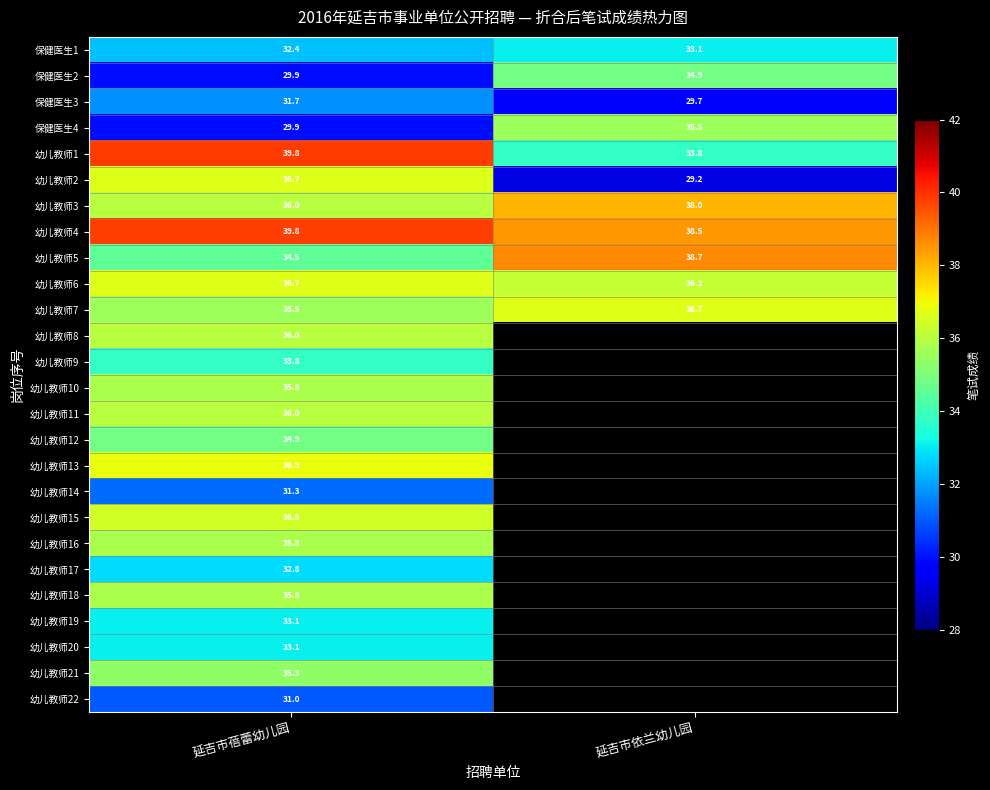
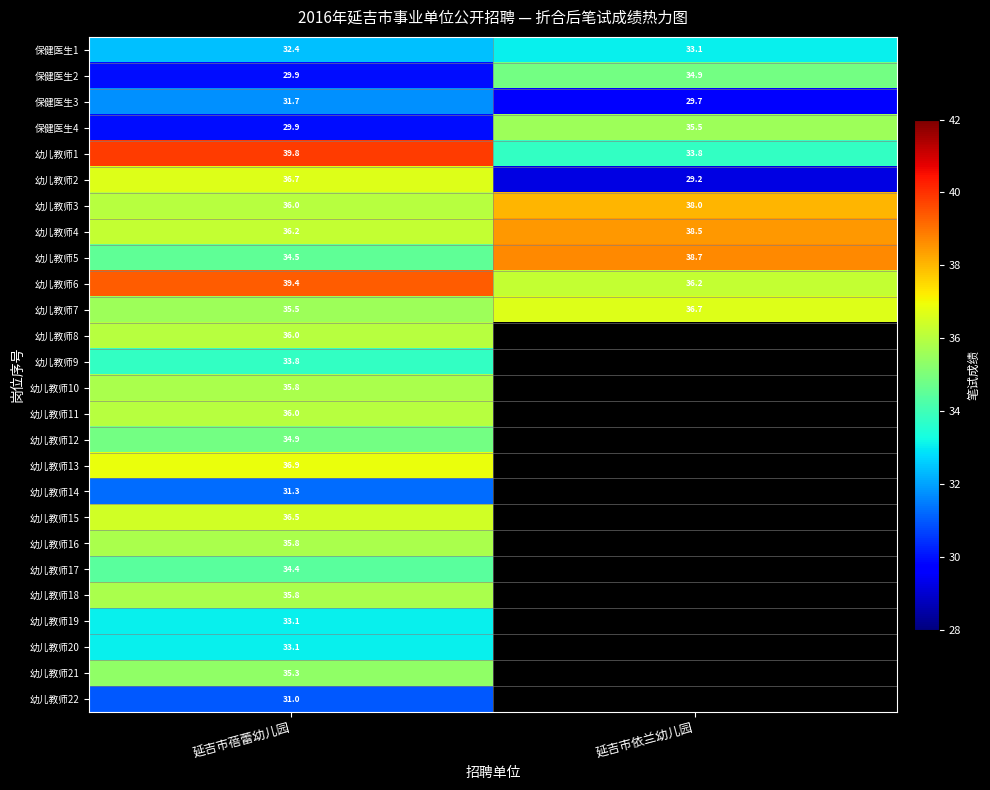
幼儿教师4, 延吉市蓓蕾幼儿园: 39.8 -> 36.2
幼儿教师6, 延吉市蓓蕾幼儿园: 36.7 -> 39.4
幼儿教师17, 延吉市蓓蕾幼儿园: 32.8 -> 34.4
